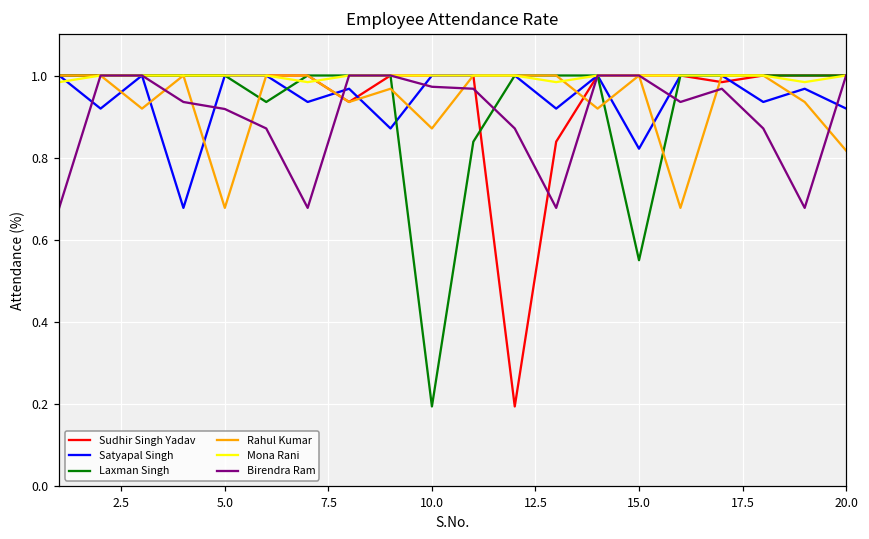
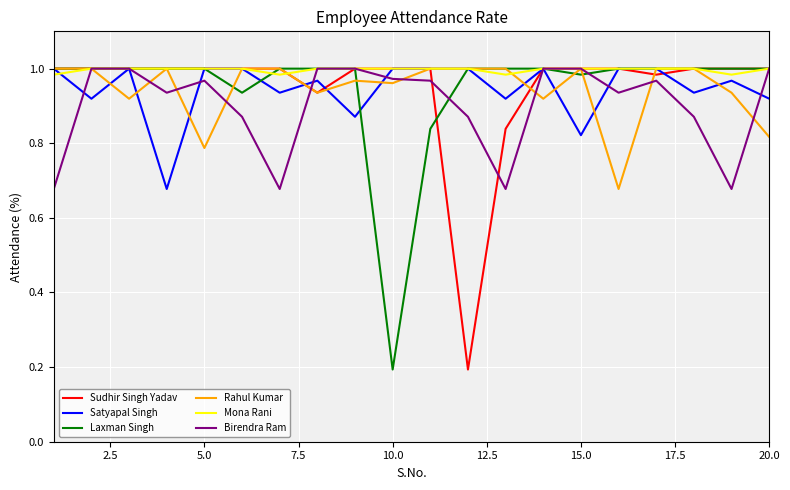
Rahul Kumar, 5.0: 0.68 -> 0.79
Birendra Ram, 5.0: 0.92 -> 0.97
Rahul Kumar, 10.0: 0.87 -> 0.96
Laxman Singh, 15.0: 0.55 -> 0.98
